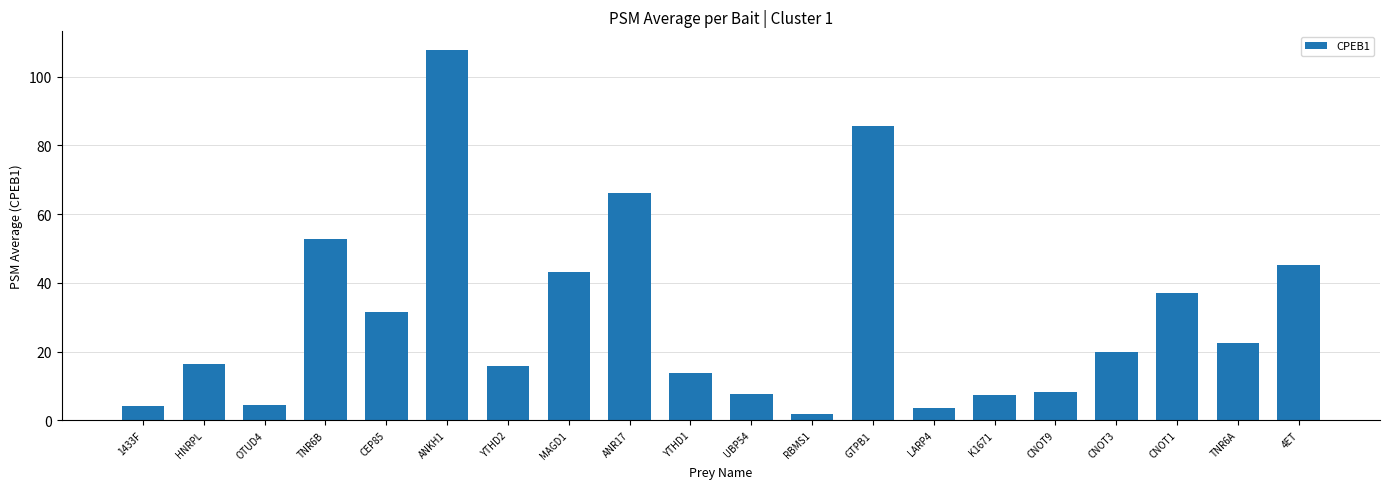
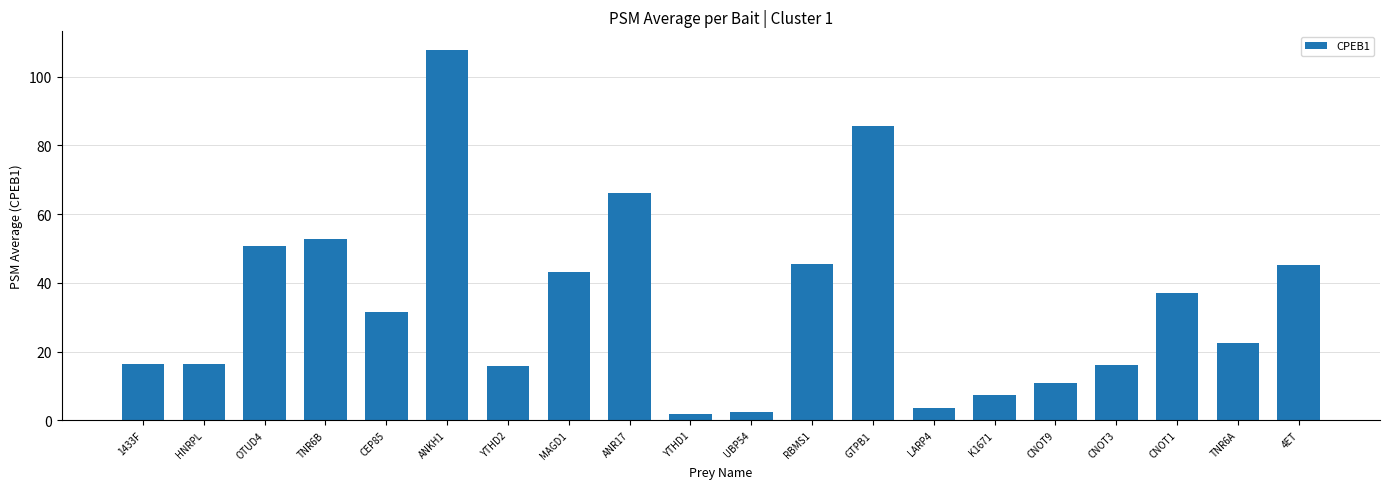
1433F: 4 -> 16
OTUD4: 5 -> 51
YTHD1: 14 -> 2
UBP54: 8 -> 3
RBMS1: 2 -> 45
CNOT9: 8 -> 11
CNOT3: 20 -> 16
